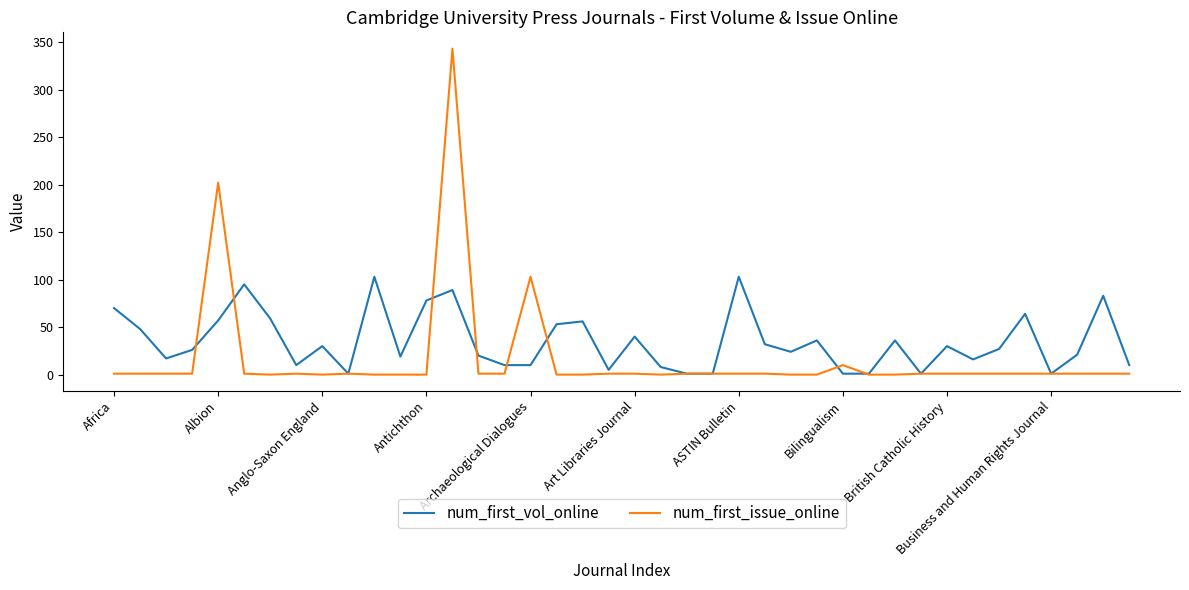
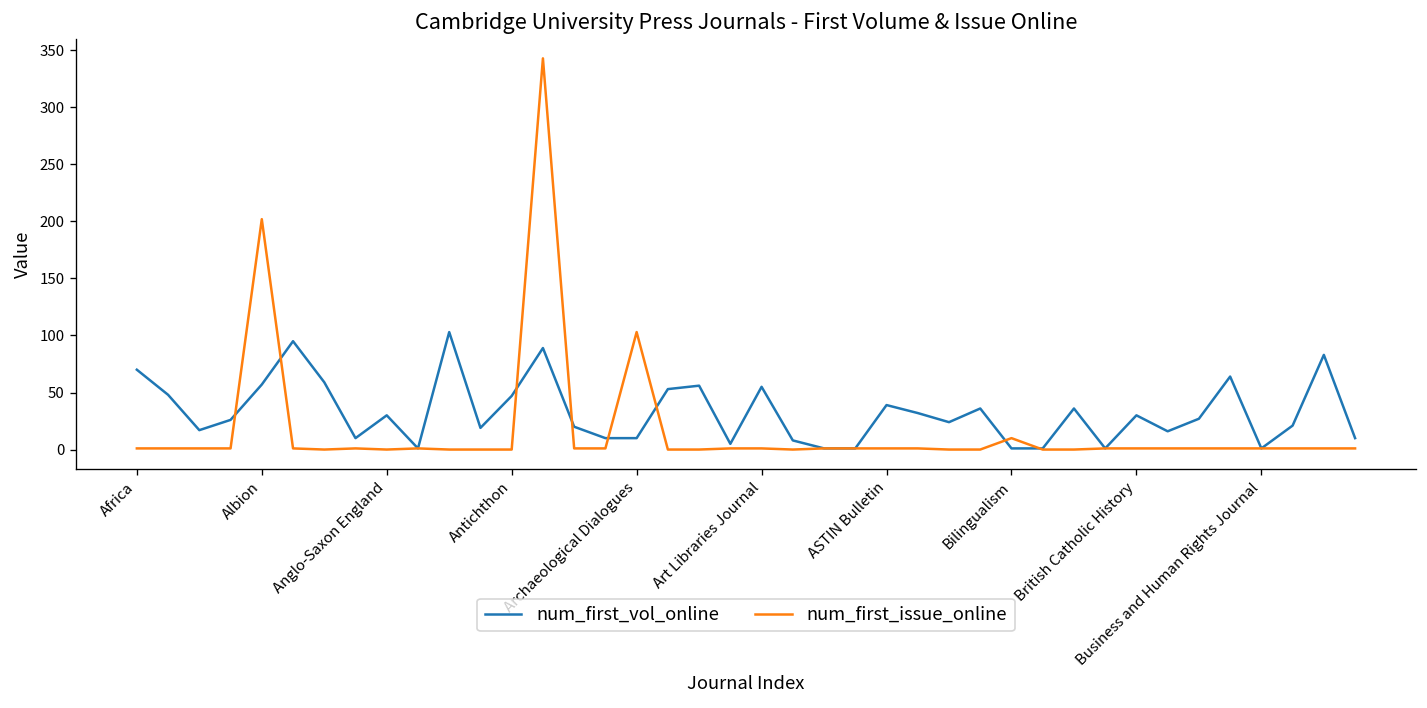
num_first_vol_online, Antichthon: 80 -> 50
num_first_vol_online, Art Libraries Journal: 40 -> 60
num_first_vol_online, ASTIN Bulletin: 100 -> 40
